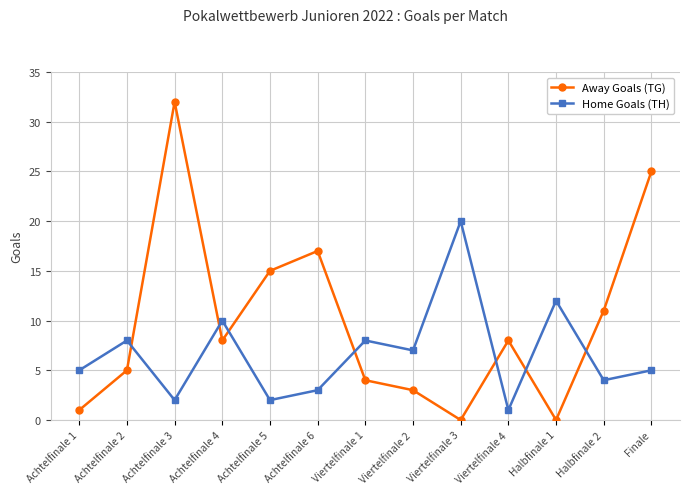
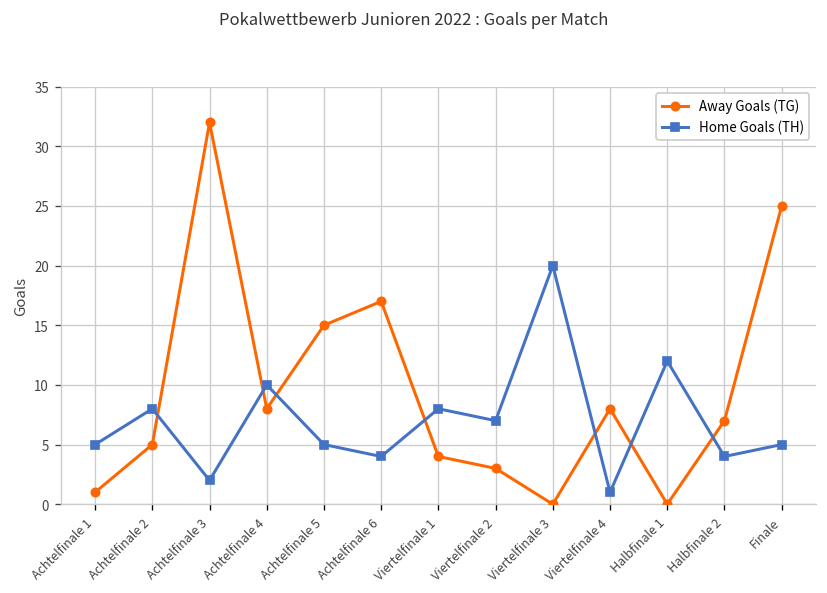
Home Goals (TH), Achtelfinale 5: 2 -> 5
Home Goals (TH), Achtelfinale 6: 3 -> 4
Away Goals (TG), Halbfinale 2: 11 -> 7
